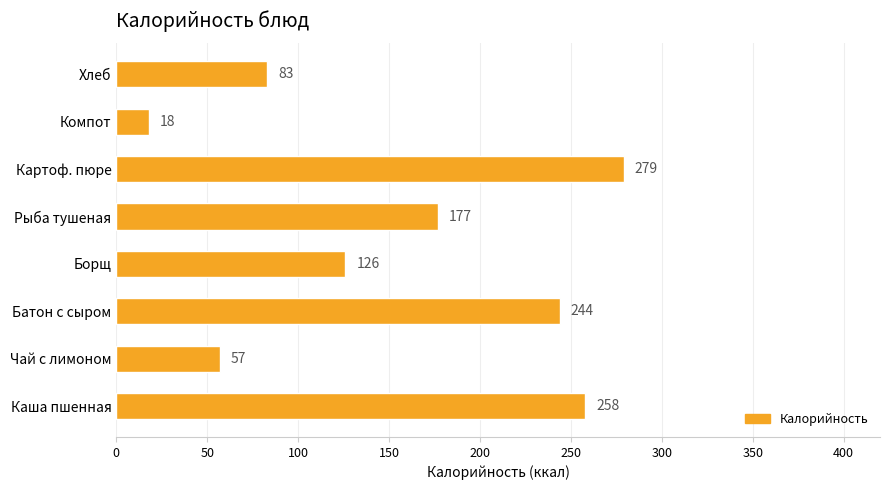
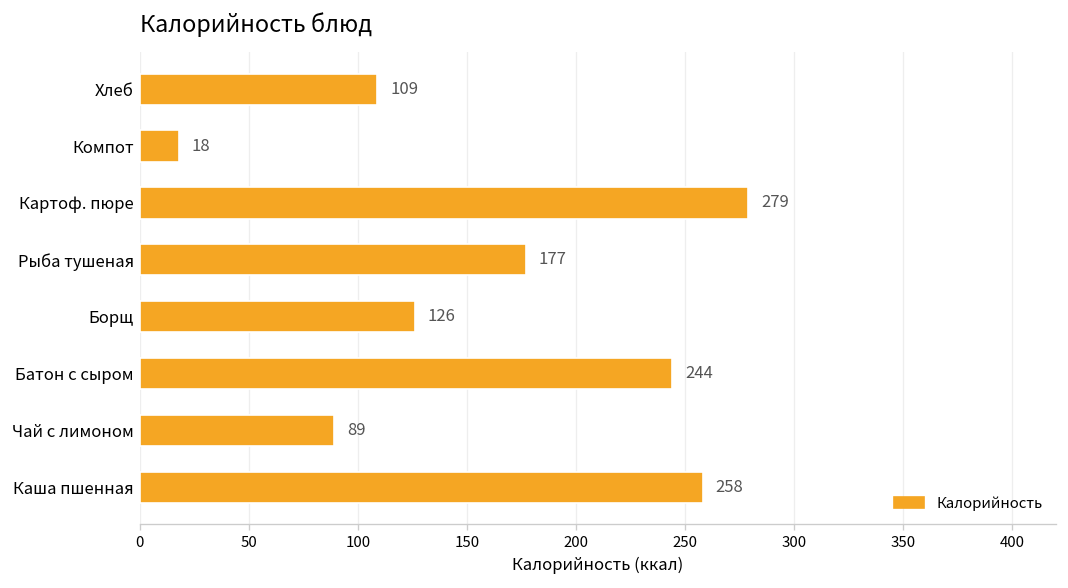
Хлеб: 83 -> 109
Чай с лимоном: 57 -> 89
